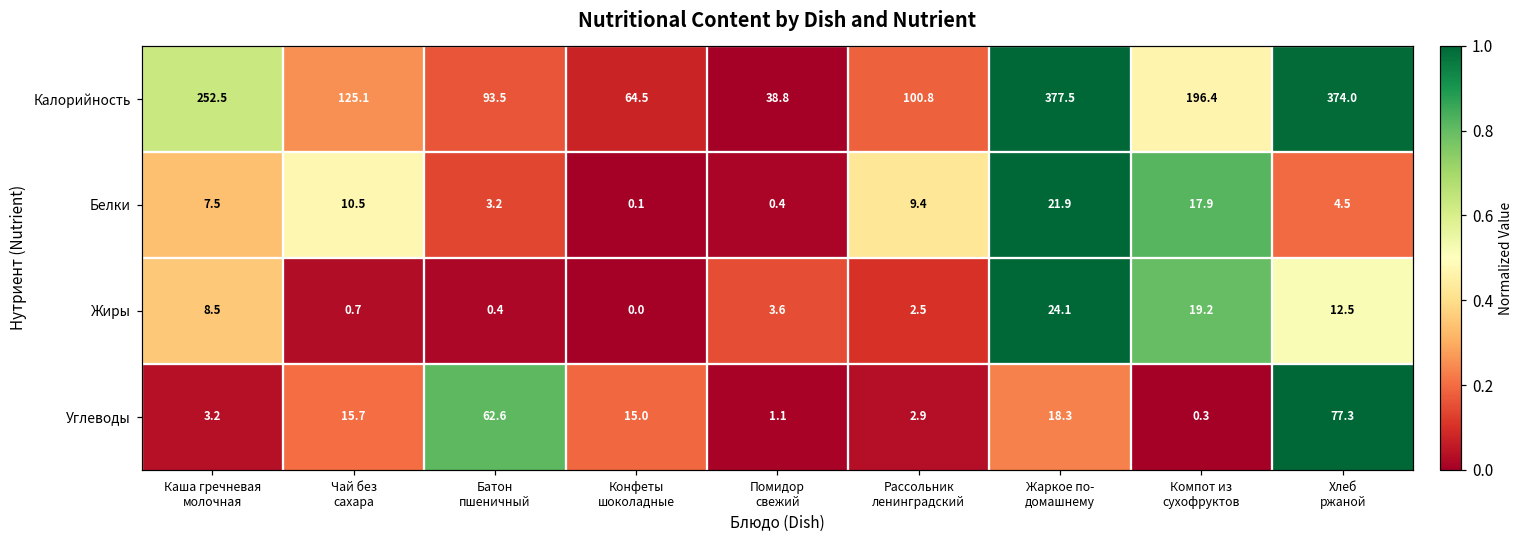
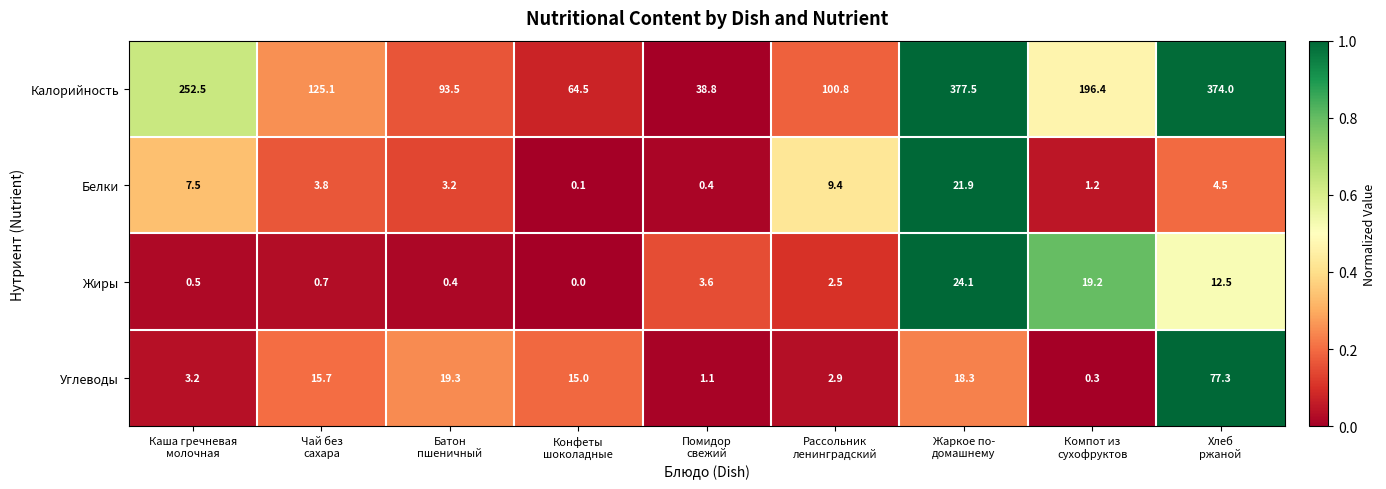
Белки, Чай без сахара: 10.5 -> 3.8
Белки, Компот из сухофруктов: 17.9 -> 1.2
Жиры, Каша гречневая молочная: 8.5 -> 0.5
Углеводы, Батон пшеничный: 62.6 -> 19.3
